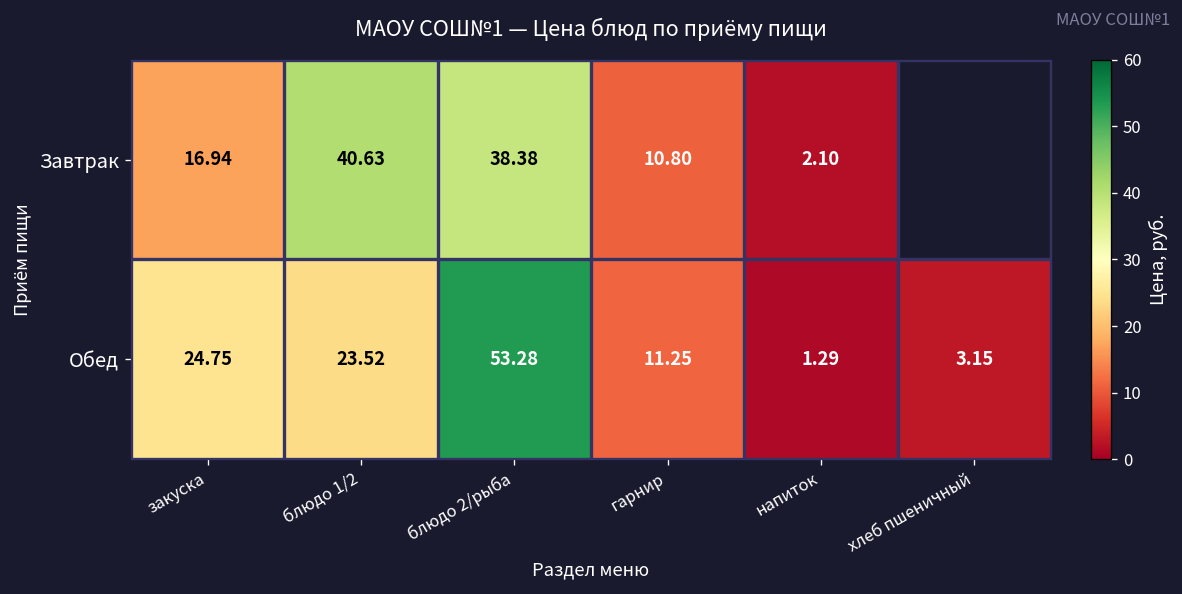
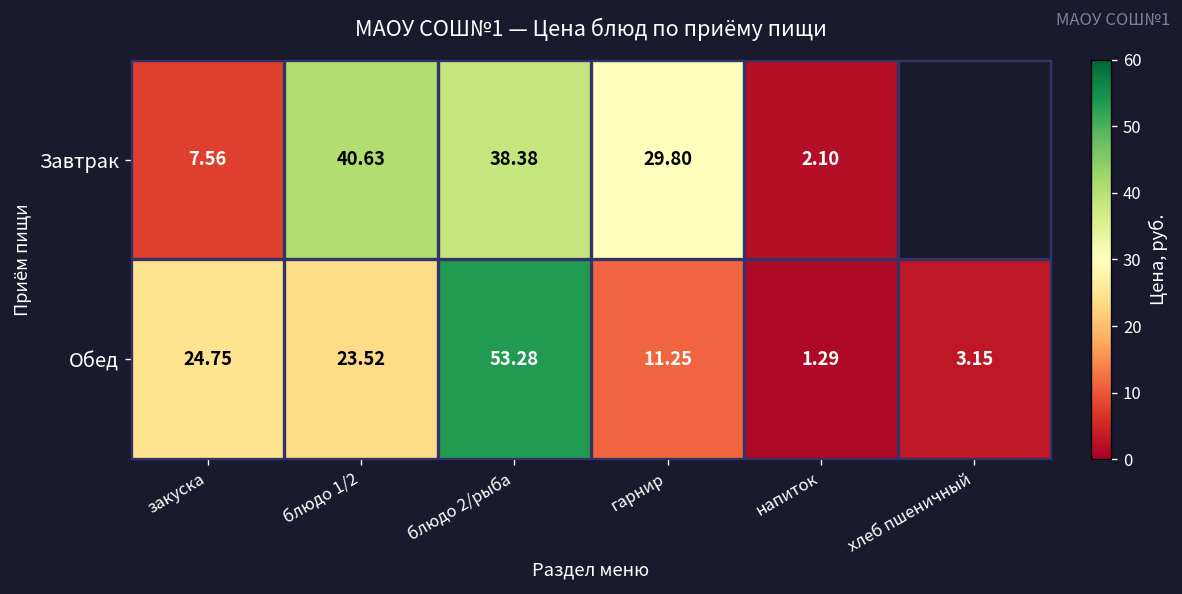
Завтрак, закуска: 16.94 -> 7.56
Завтрак, гарнир: 10.80 -> 29.80
